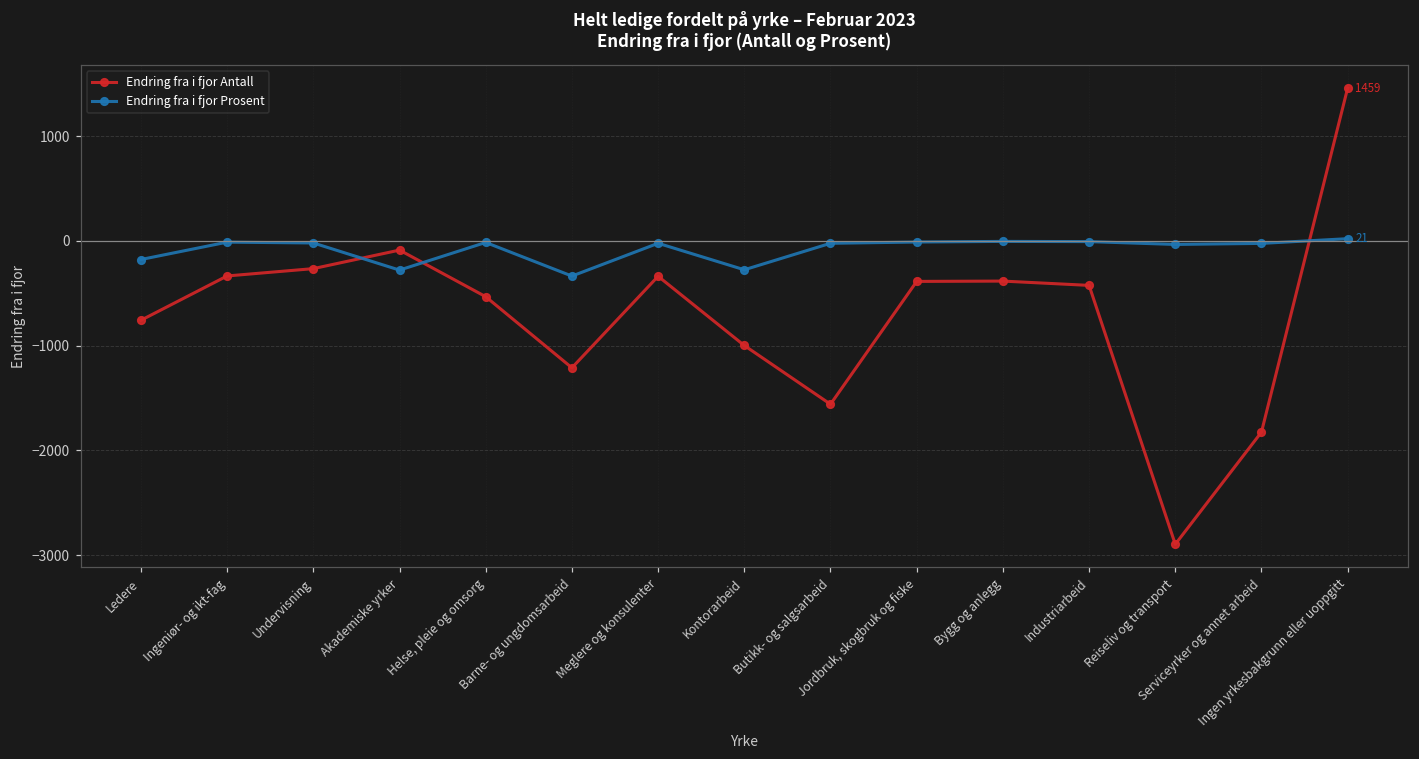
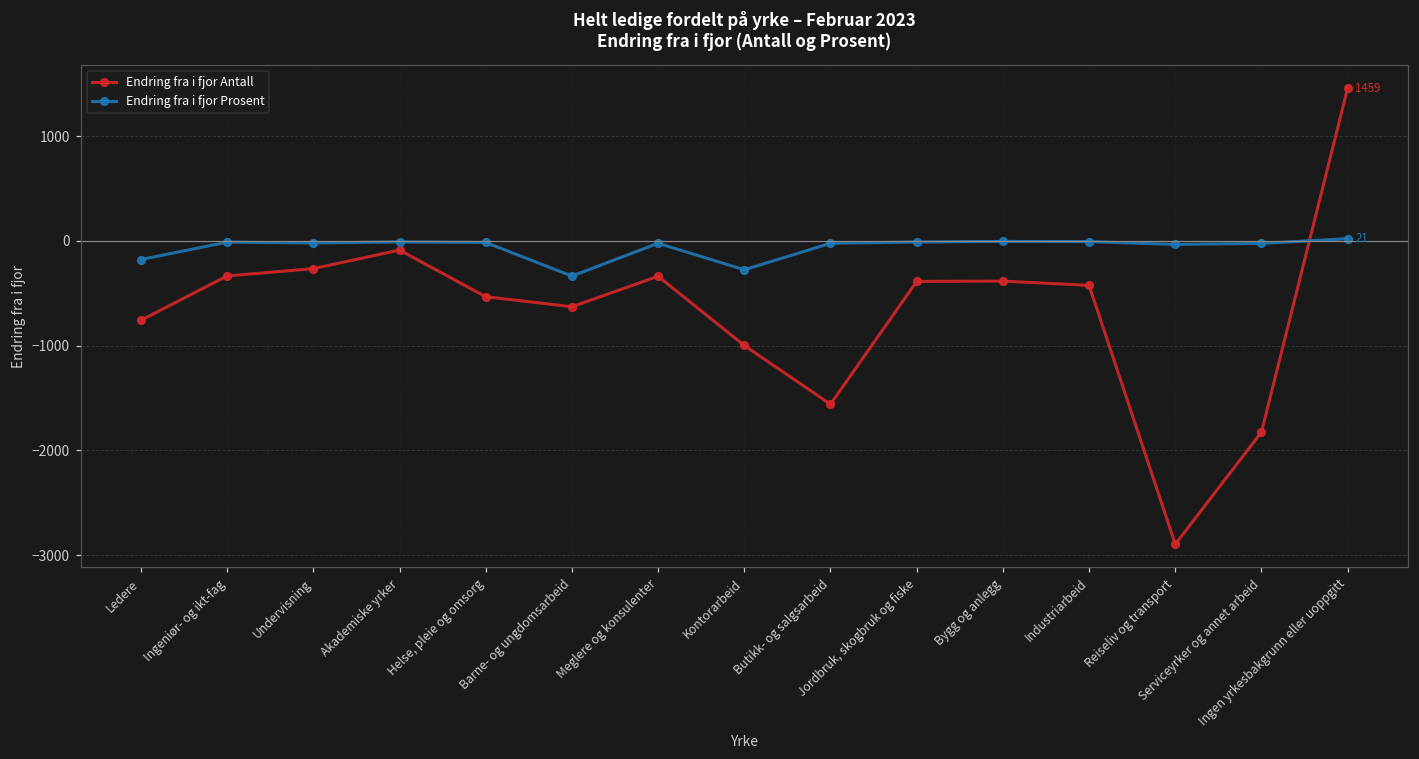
Endring fra i fjor Prosent, Akademiske yrker: -300 -> 0
Endring fra i fjor Antall, Barne- og ungdomsarbeid: -1200 -> -600
